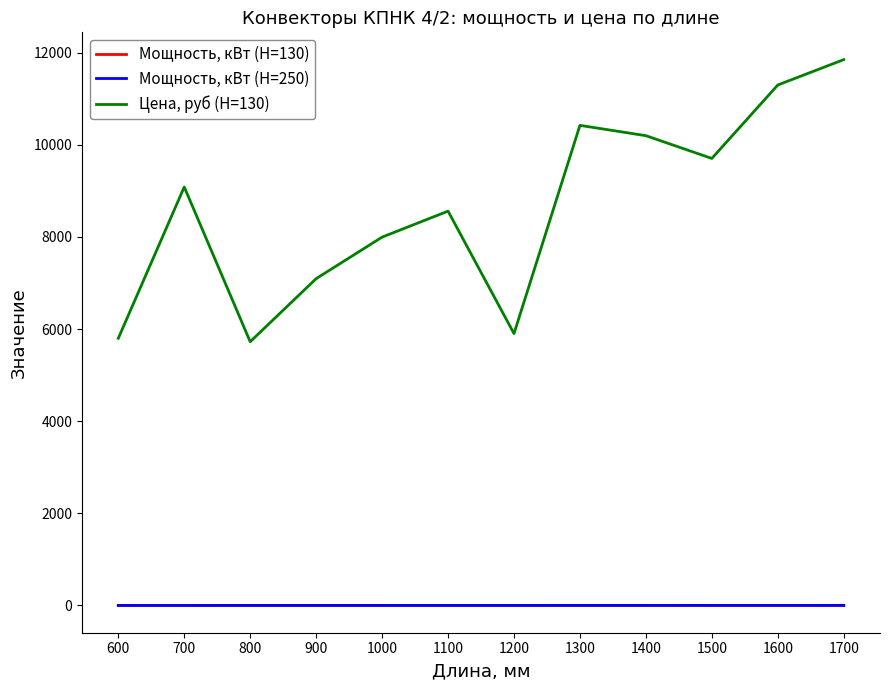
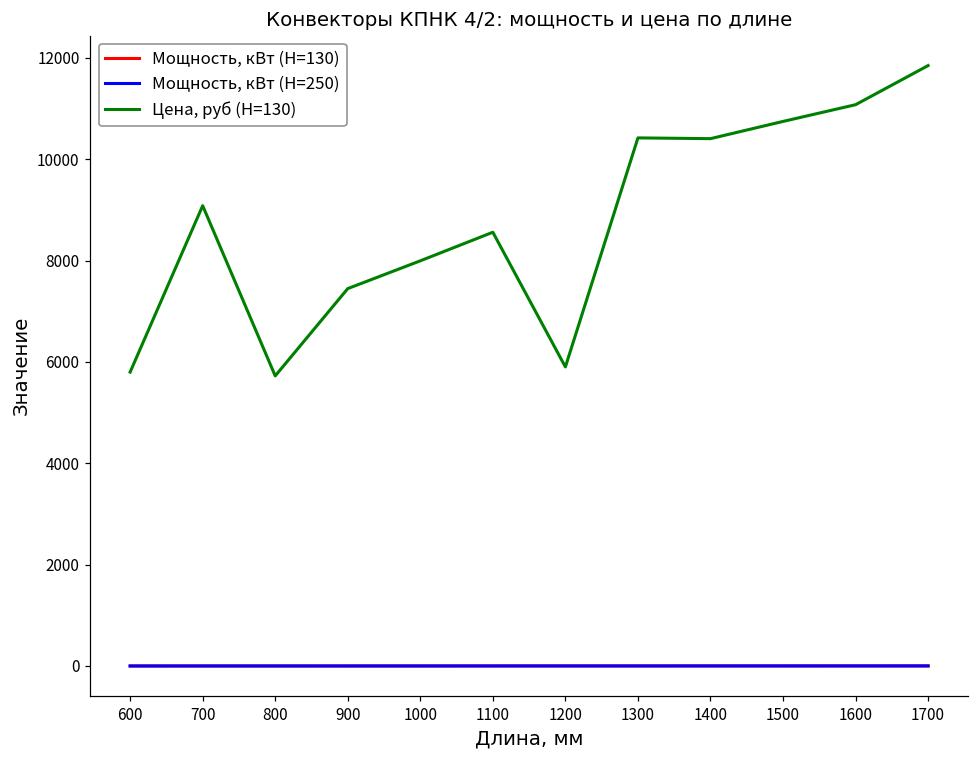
Цена, руб (H=130), 900: 7100 -> 7400
Цена, руб (H=130), 1400: 10200 -> 10400
Цена, руб (H=130), 1500: 9700 -> 10700
Цена, руб (H=130), 1600: 11300 -> 11100
